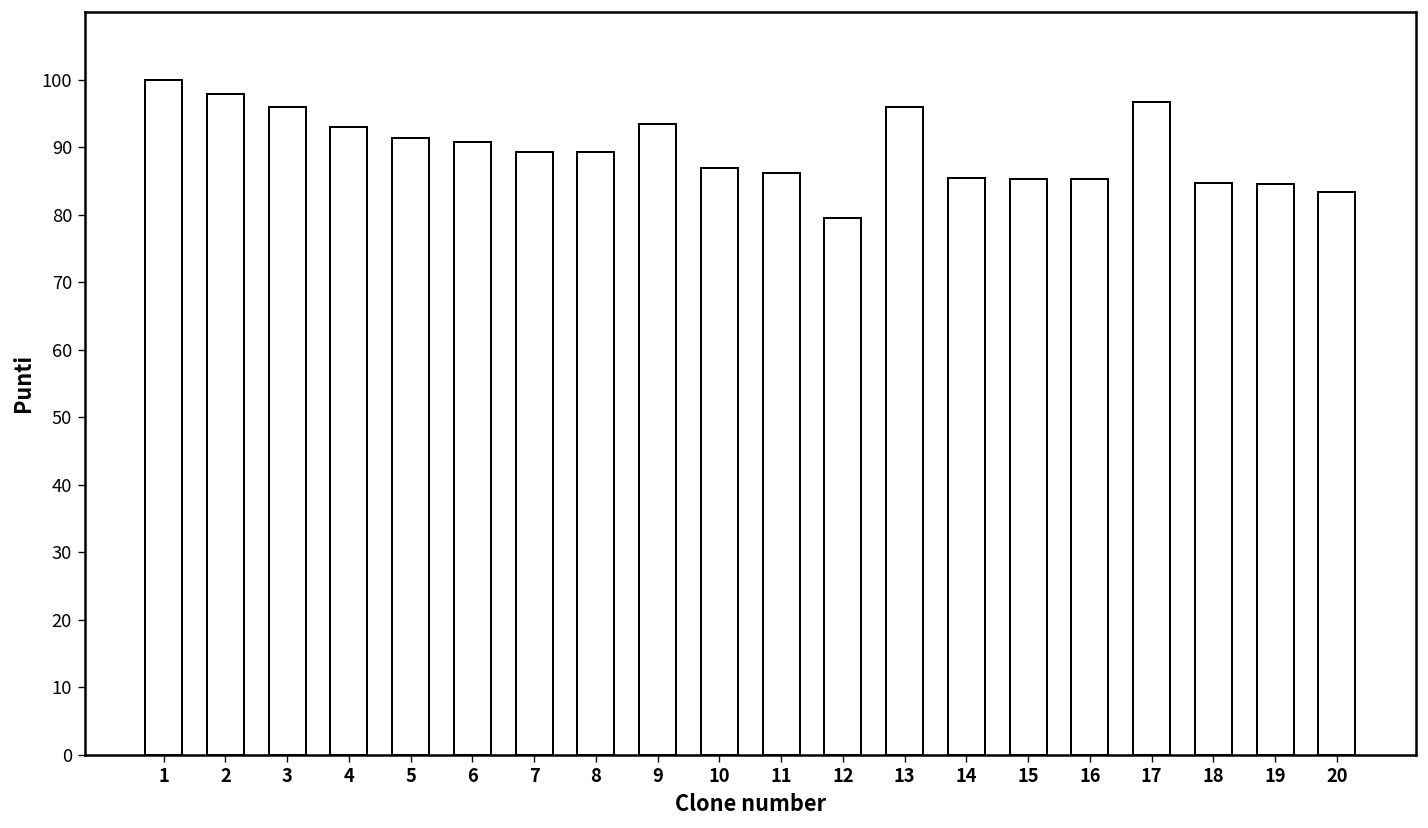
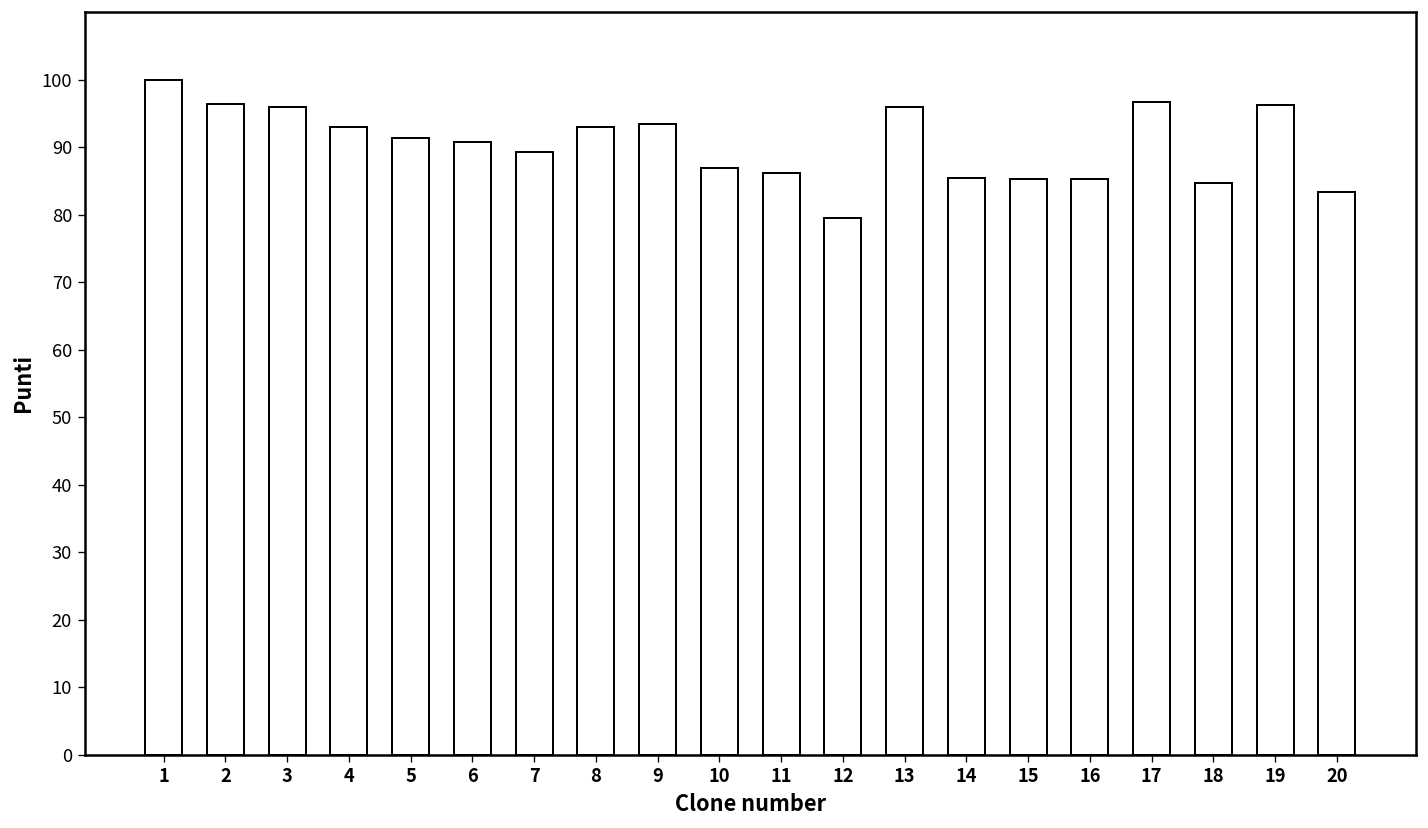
2: 98 -> 96
8: 89 -> 93
19: 85 -> 96
